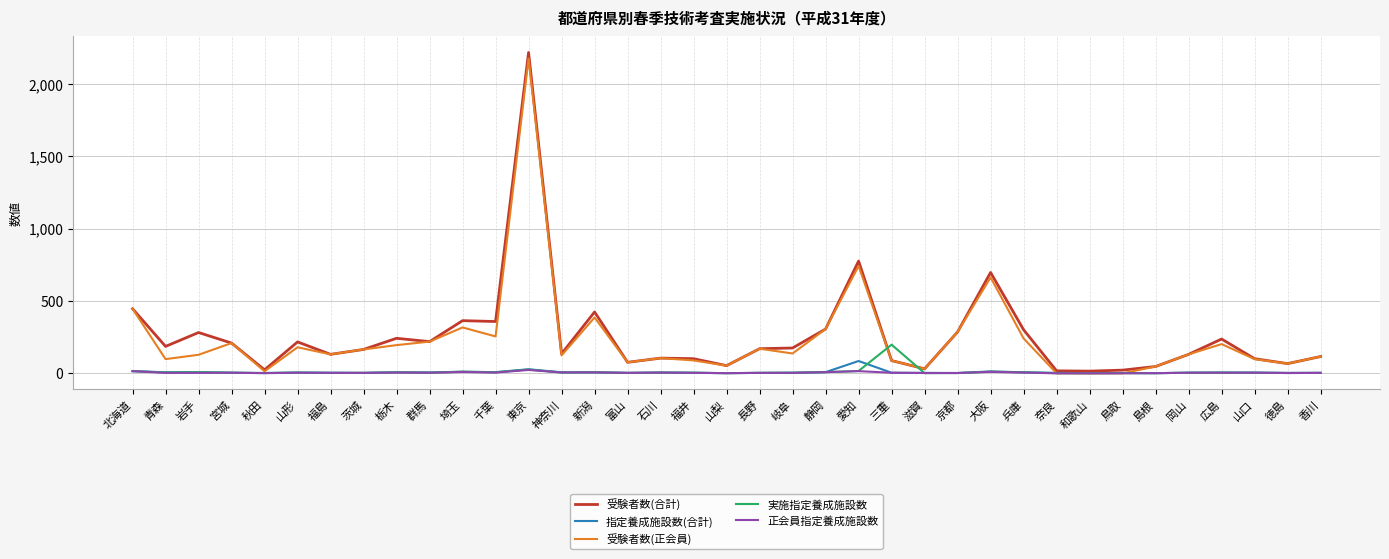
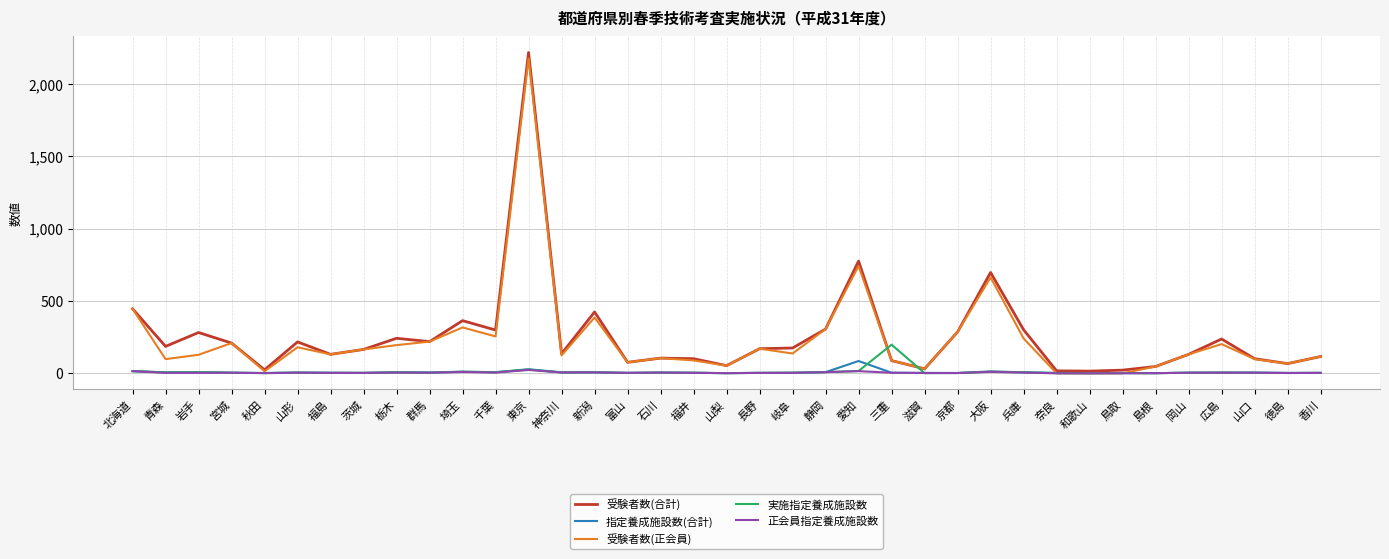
受験者数(合計), 千葉: 360 -> 300
